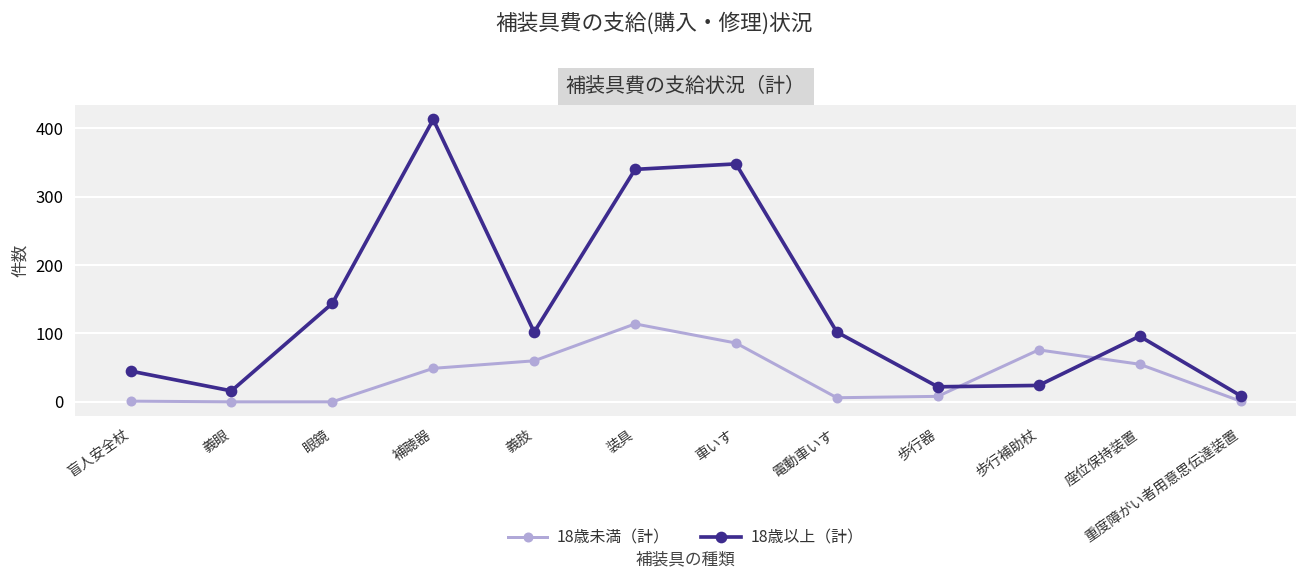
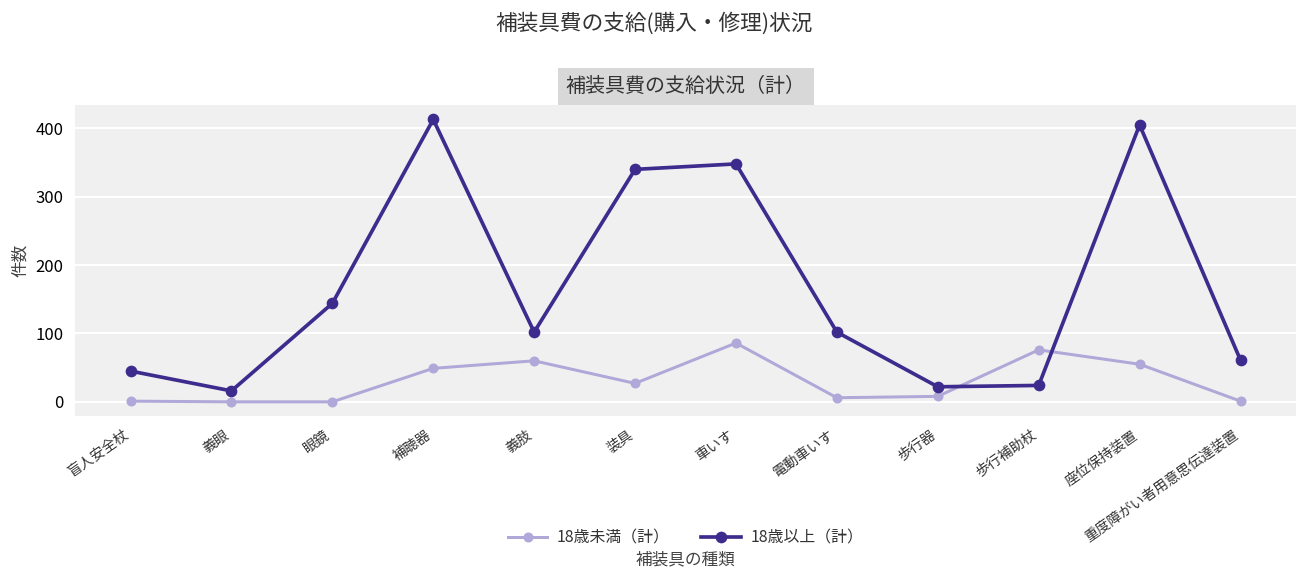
18歳未満（計）, 装具: 110 -> 30
18歳以上（計）, 座位保持装置: 100 -> 410
18歳以上（計）, 重度障がい者用意思伝達装置: 10 -> 60
